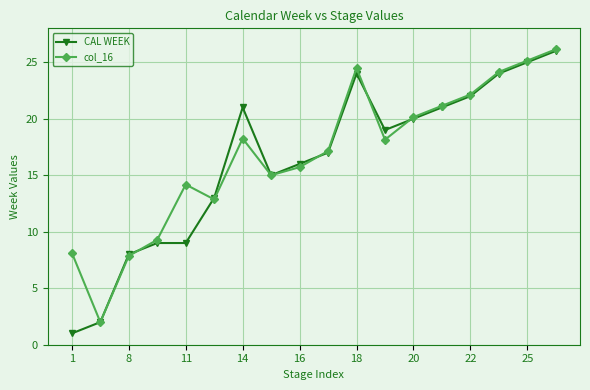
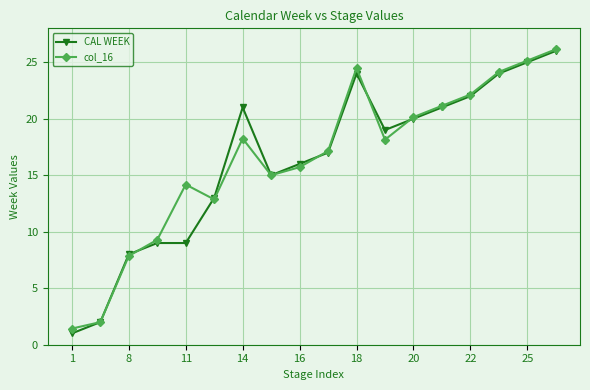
col_16, 1: 8.1 -> 1.4
